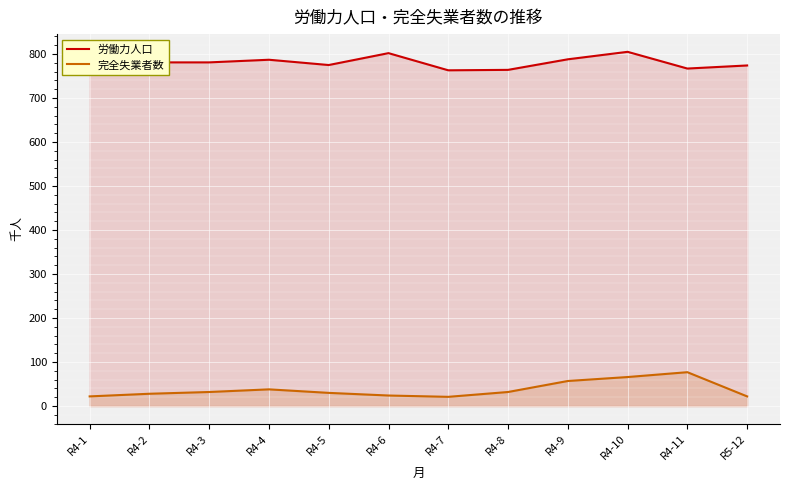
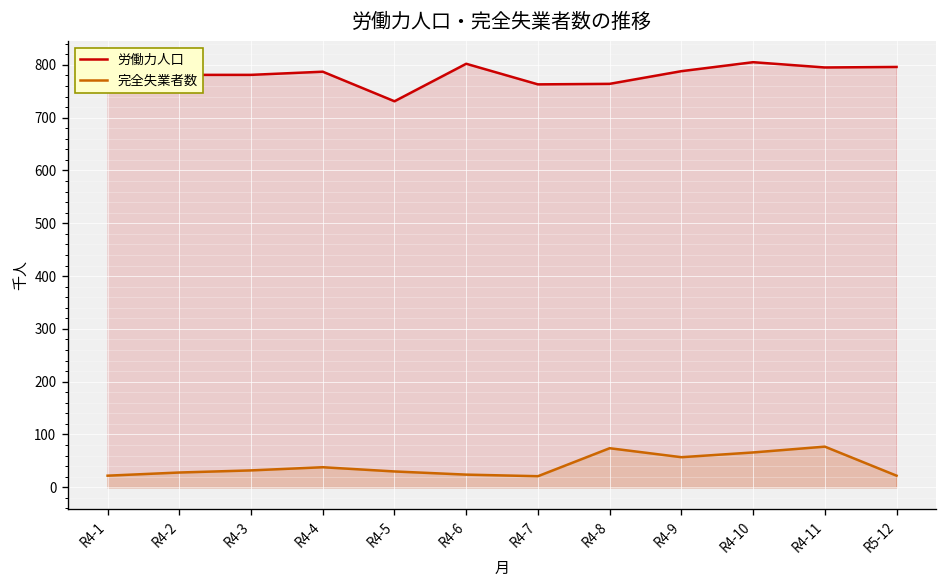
労働力人口, R4-5: 780 -> 730
完全失業者数, R4-8: 30 -> 70
労働力人口, R4-11: 770 -> 800
労働力人口, R5-12: 770 -> 800
